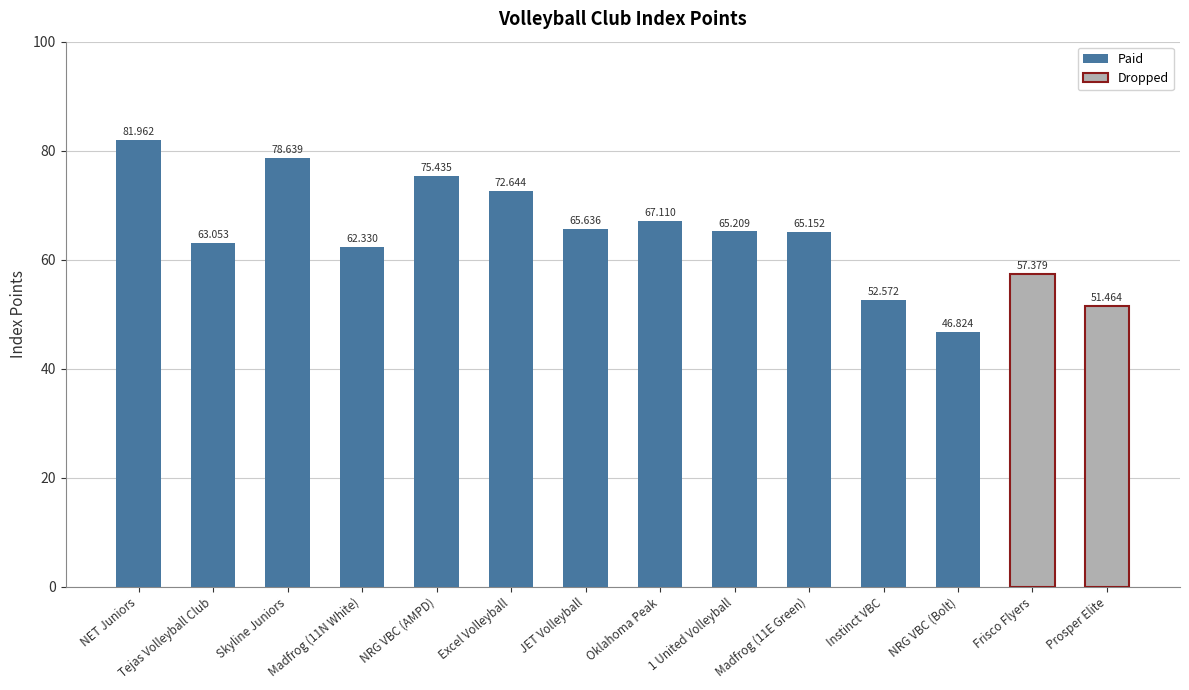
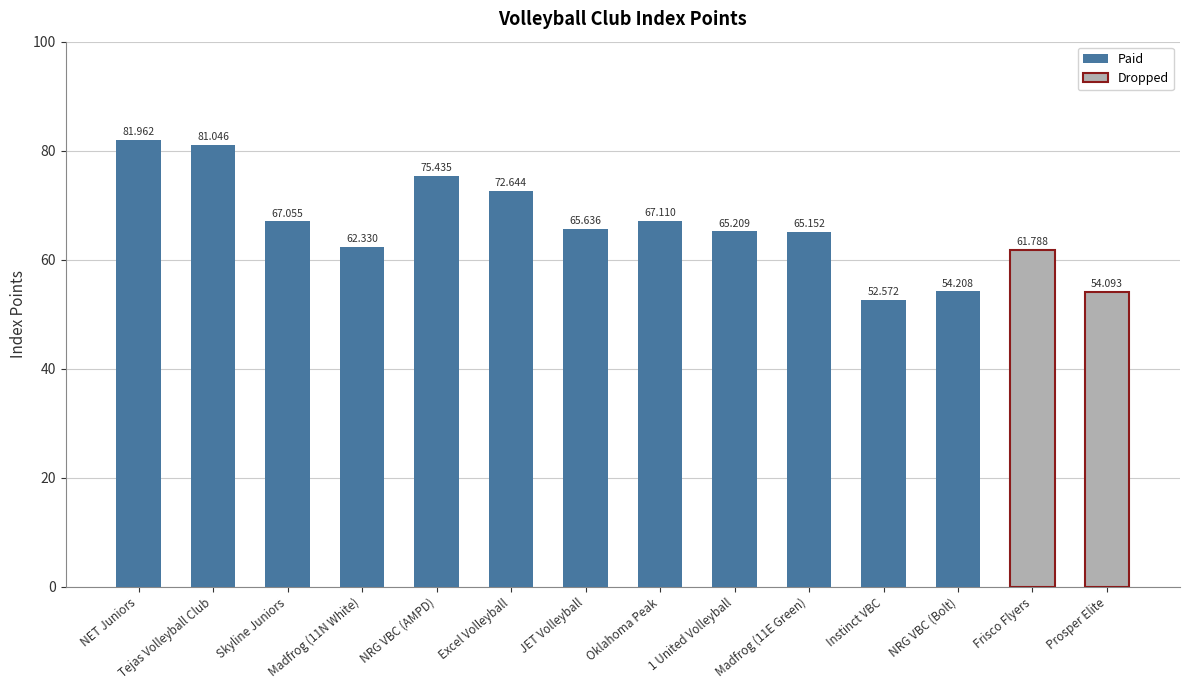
Paid, Tejas Volleyball Club: 63.053 -> 81.046
Paid, Skyline Juniors: 78.639 -> 67.055
Paid, NRG VBC (Bolt): 46.824 -> 54.208
Dropped, Frisco Flyers: 57.379 -> 61.788
Dropped, Prosper Elite: 51.464 -> 54.093
